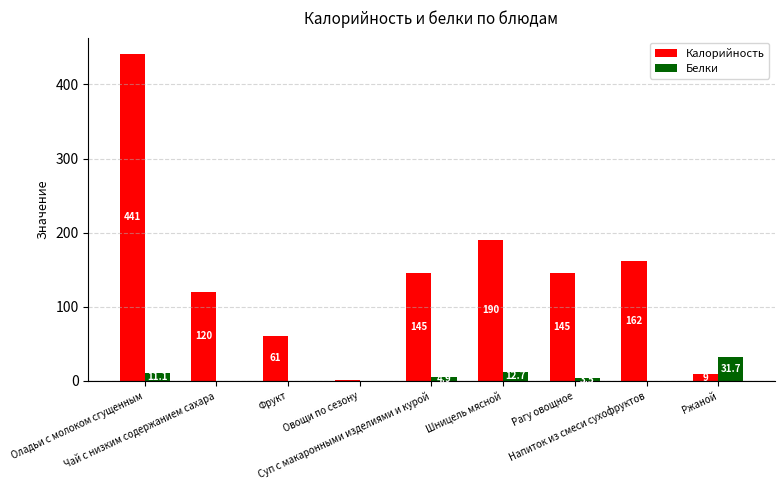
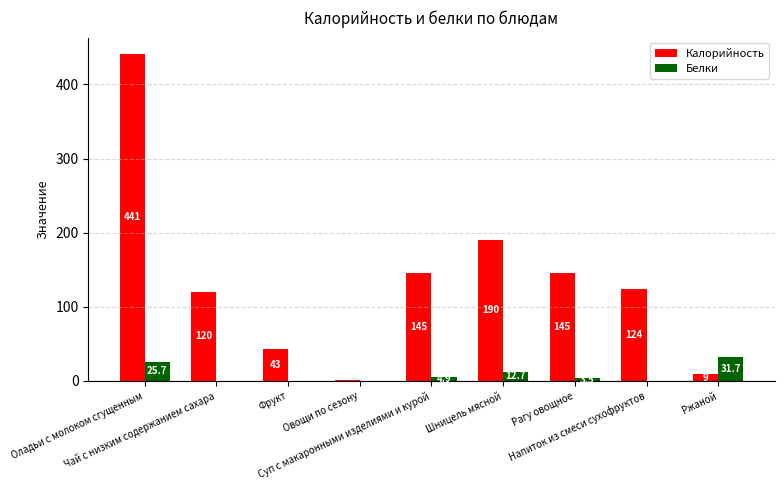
Белки, Оладьи с молоком сгущенным: 11.1 -> 25.7
Калорийность, Фрукт: 61 -> 43
Калорийность, Напиток из смеси сухофруктов: 162 -> 124
